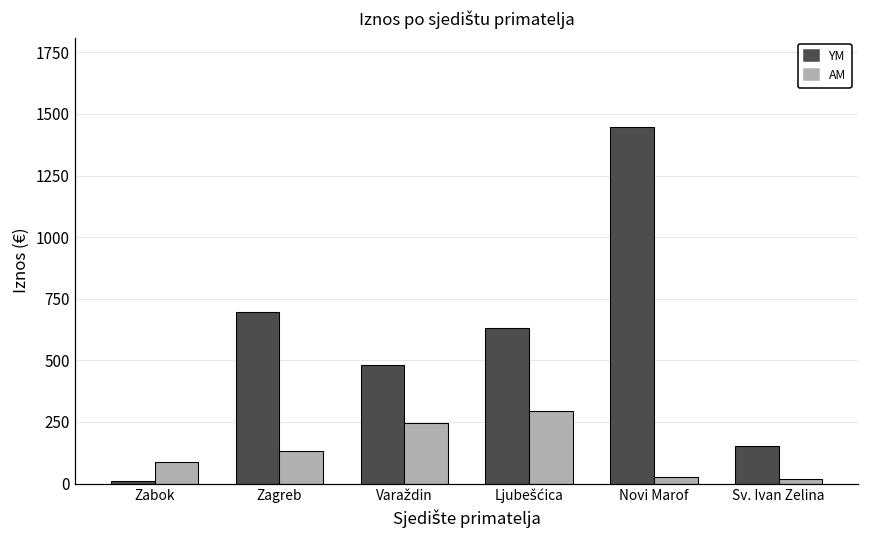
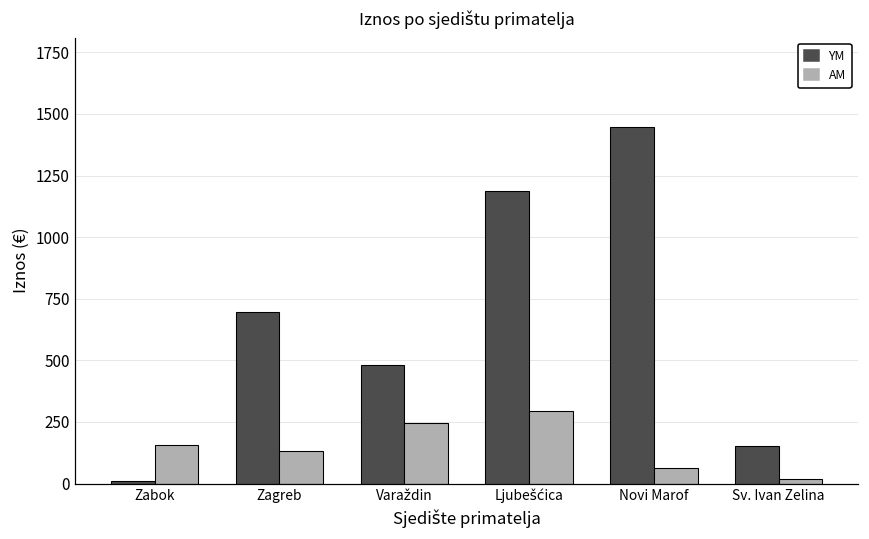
AM, Zabok: 90 -> 160
YM, Ljubešćica: 630 -> 1190
AM, Novi Marof: 30 -> 60
